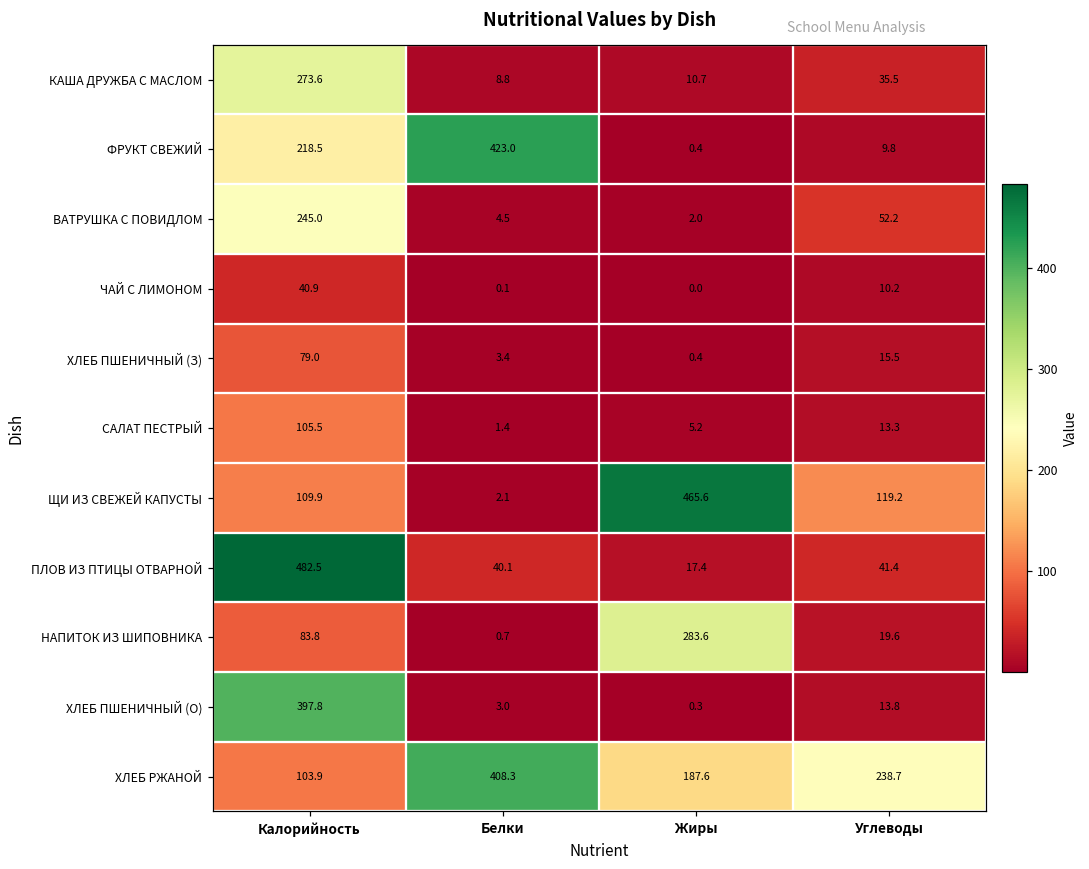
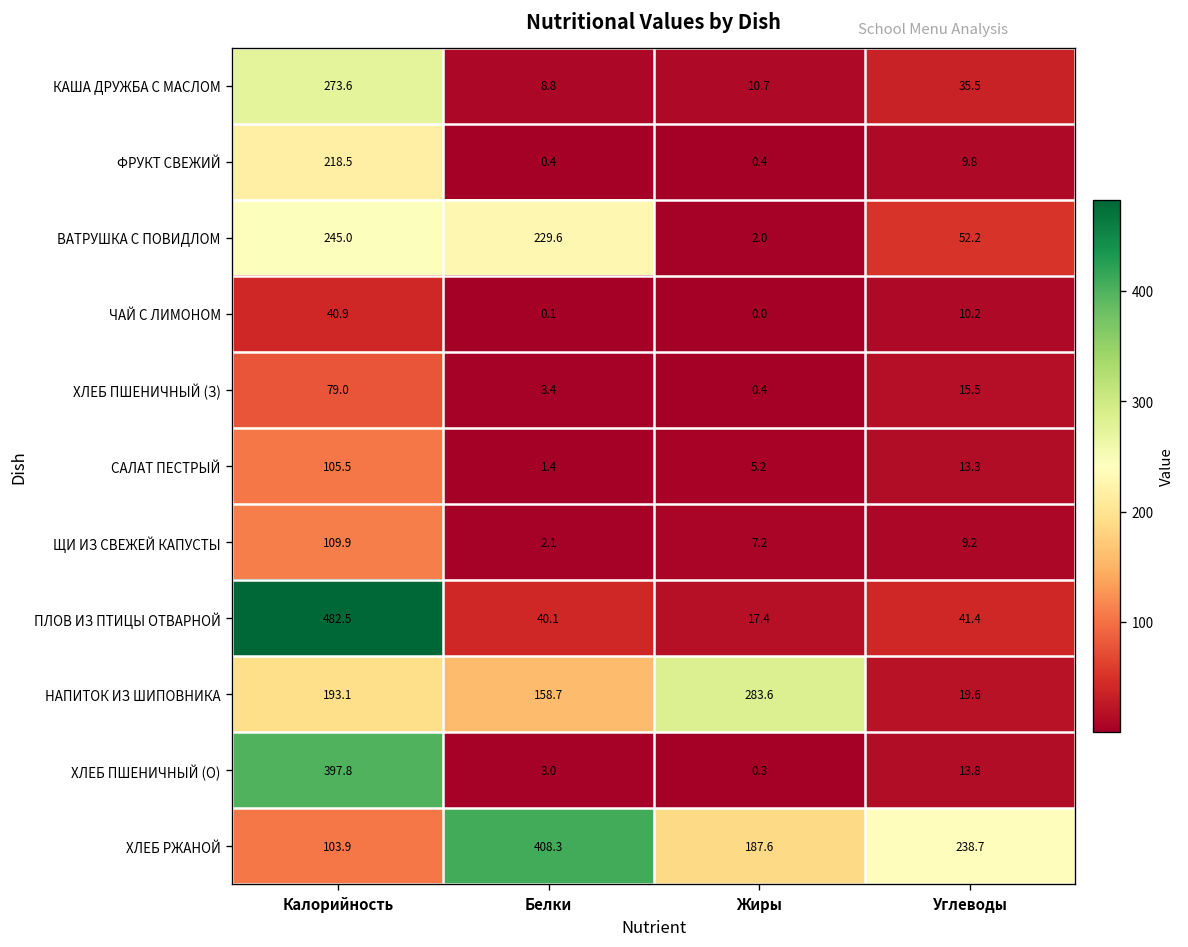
ФРУКТ СВЕЖИЙ, Белки: 423.0 -> 0.4
ВАТРУШКА С ПОВИДЛОМ, Белки: 4.5 -> 229.6
ЩИ ИЗ СВЕЖЕЙ КАПУСТЫ, Жиры: 465.6 -> 7.2
ЩИ ИЗ СВЕЖЕЙ КАПУСТЫ, Углеводы: 119.2 -> 9.2
НАПИТОК ИЗ ШИПОВНИКА, Калорийность: 83.8 -> 193.1
НАПИТОК ИЗ ШИПОВНИКА, Белки: 0.7 -> 158.7
